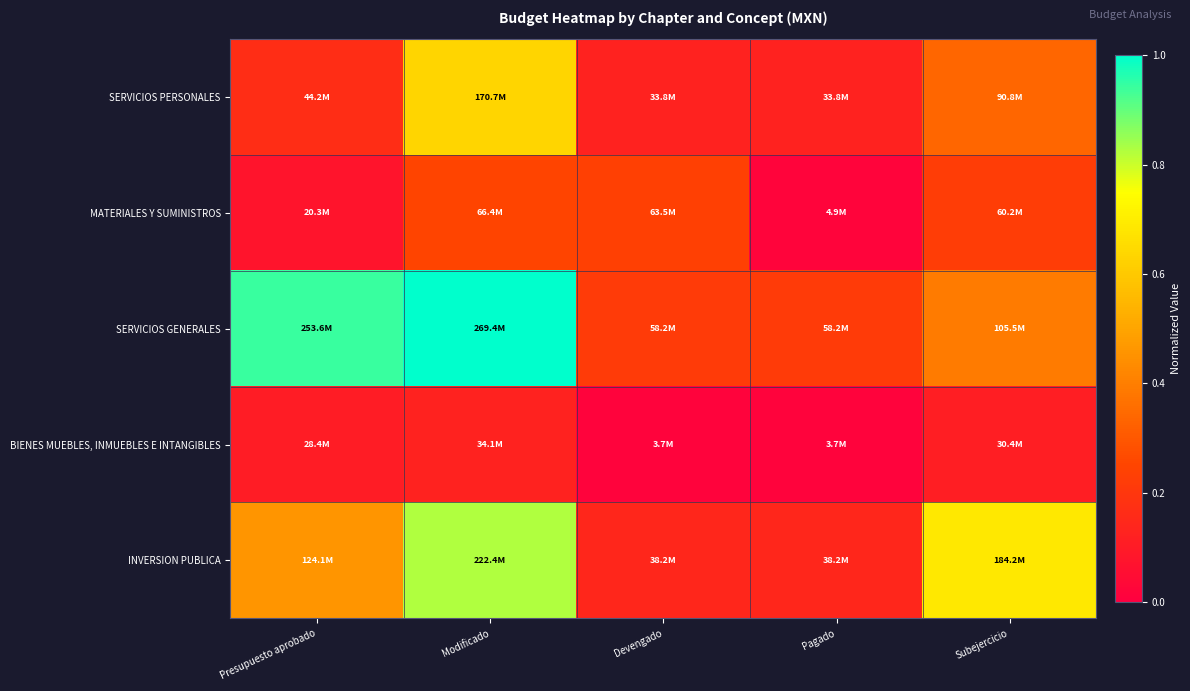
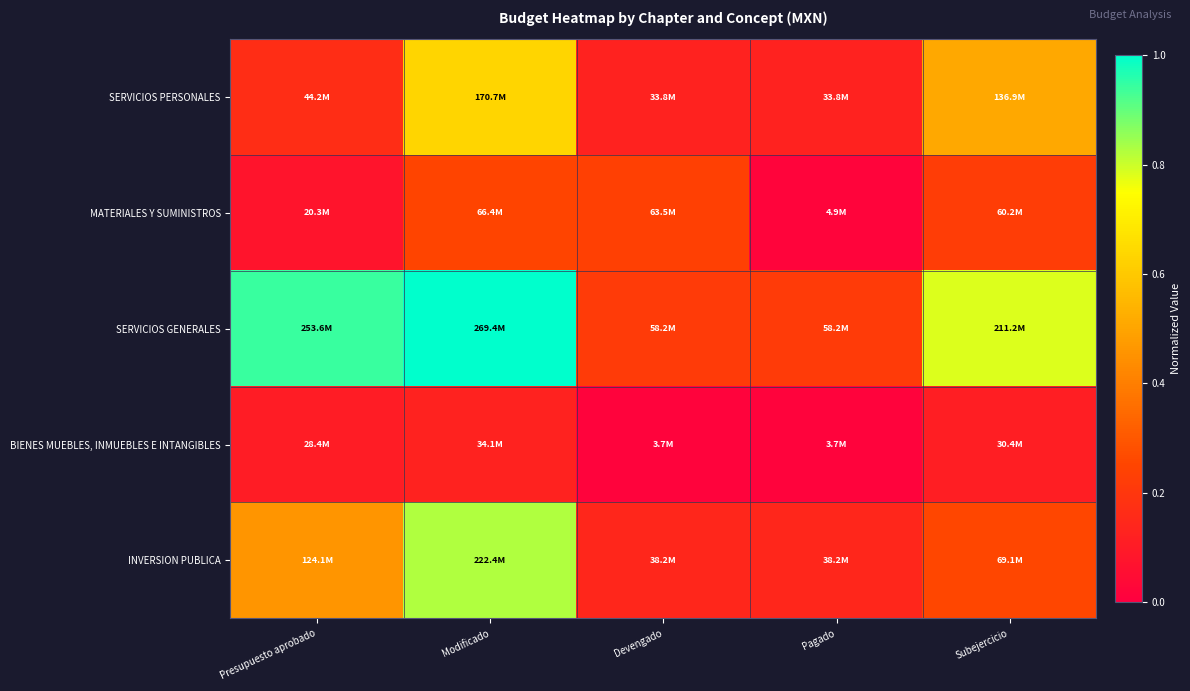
SERVICIOS PERSONALES, Subejercicio: 90.8M -> 136.9M
SERVICIOS GENERALES, Subejercicio: 105.5M -> 211.2M
INVERSION PUBLICA, Subejercicio: 184.2M -> 69.1M
